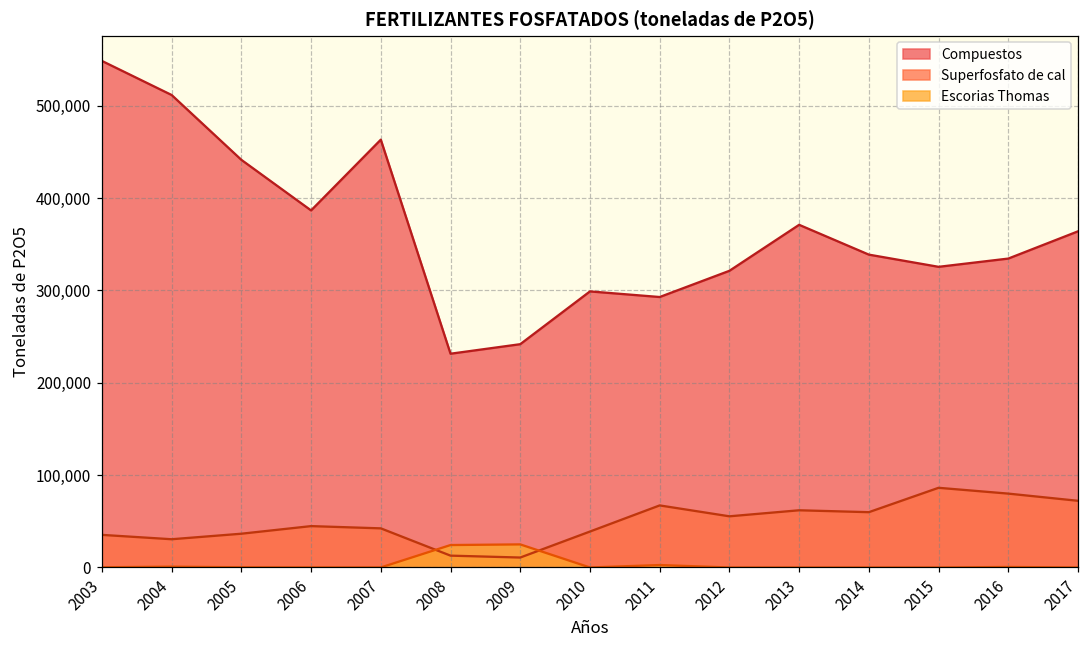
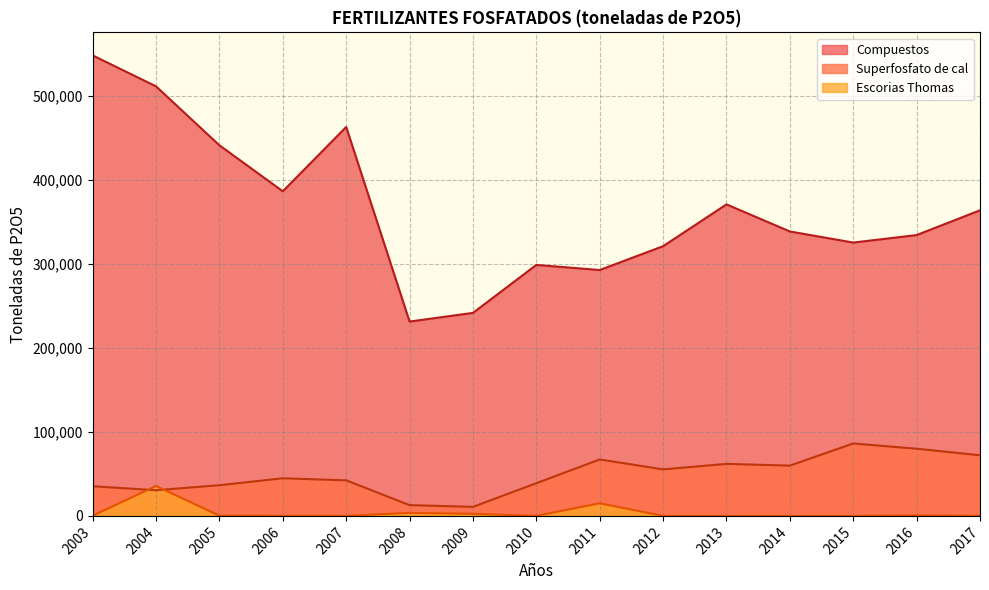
Escorias Thomas, 2004: 0 -> 40,000
Escorias Thomas, 2008: 20,000 -> 0
Escorias Thomas, 2009: 20,000 -> 0
Escorias Thomas, 2011: 0 -> 20,000
